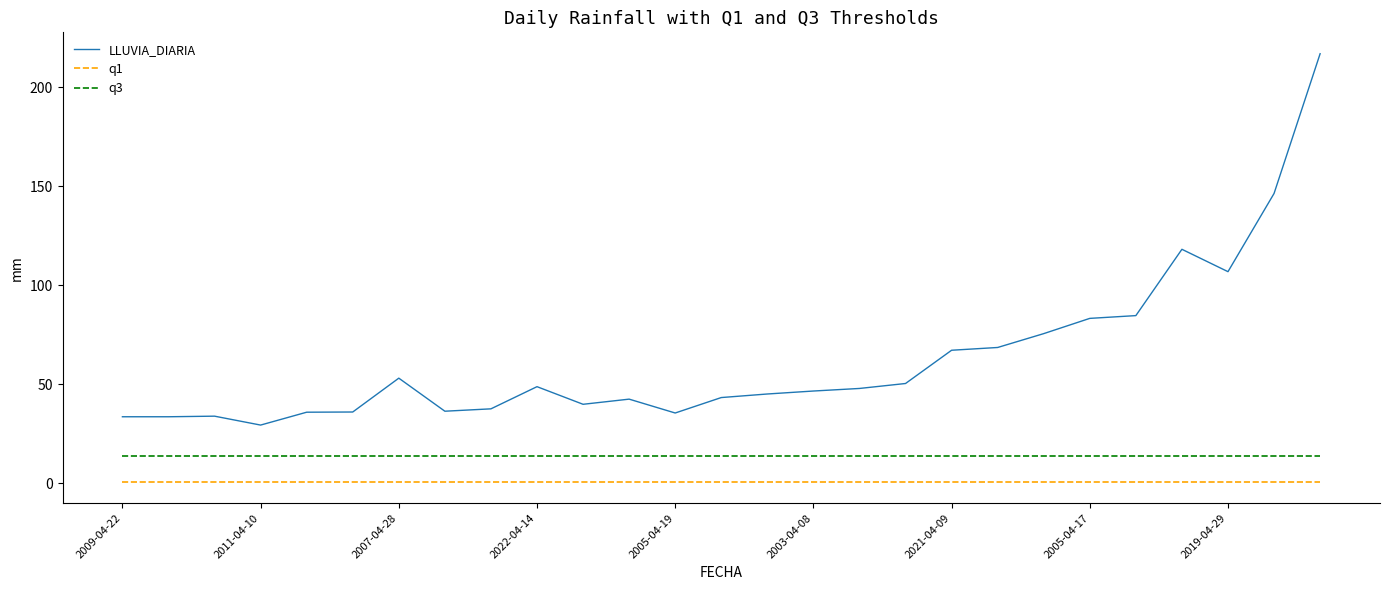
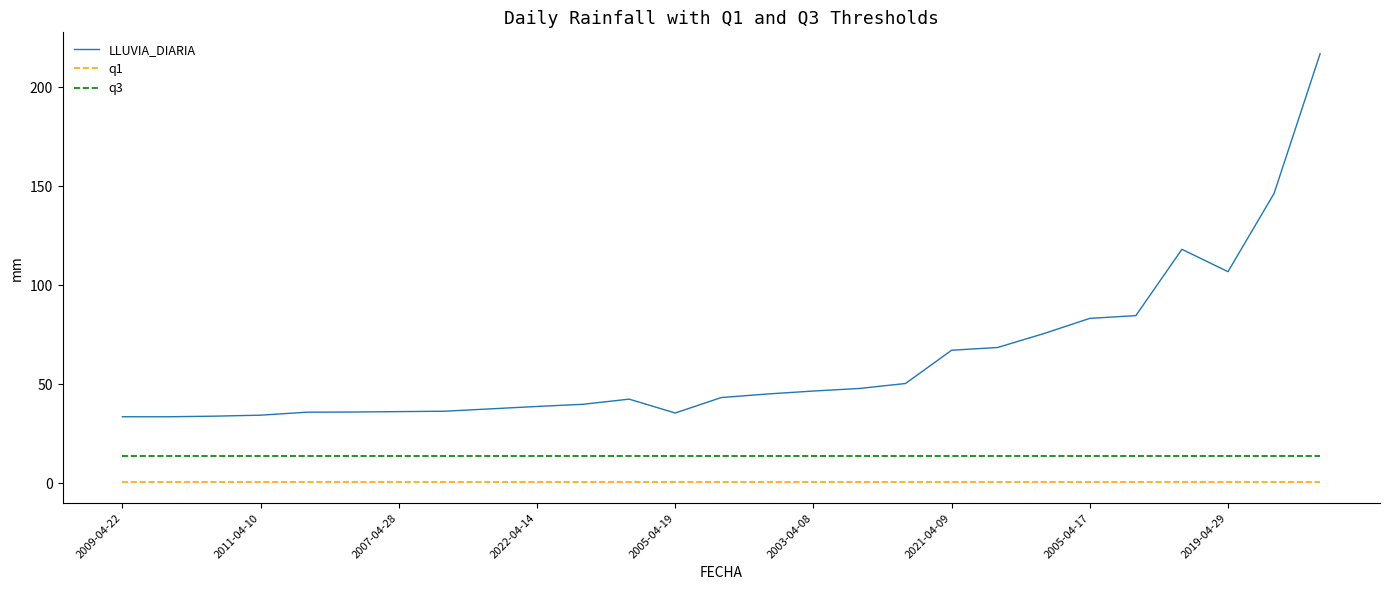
LLUVIA_DIARIA, 2011-04-10: 29 -> 34
LLUVIA_DIARIA, 2007-04-28: 53 -> 36
LLUVIA_DIARIA, 2022-04-14: 49 -> 39
